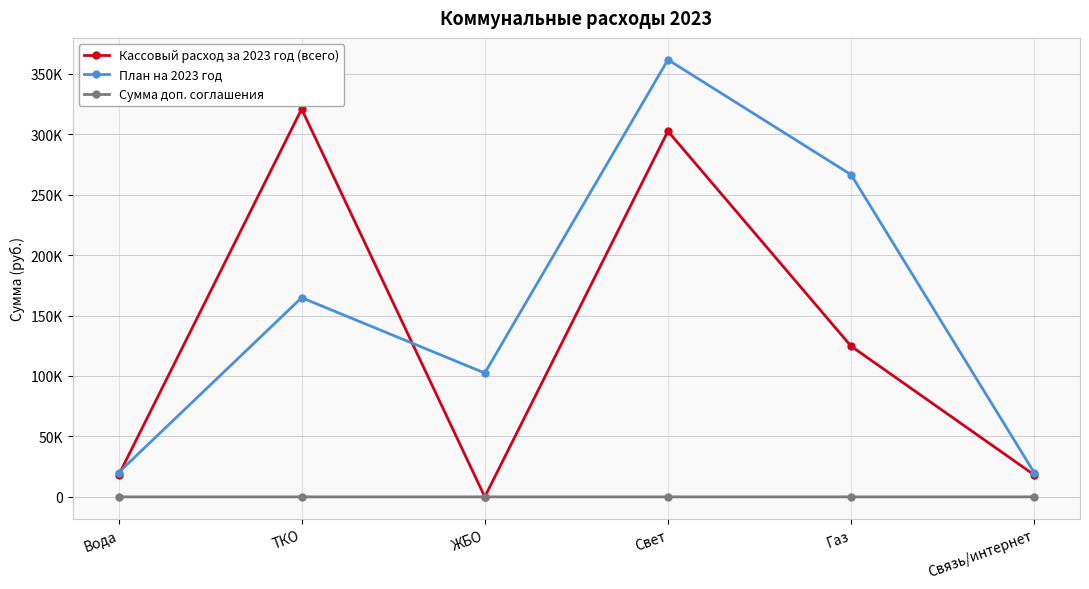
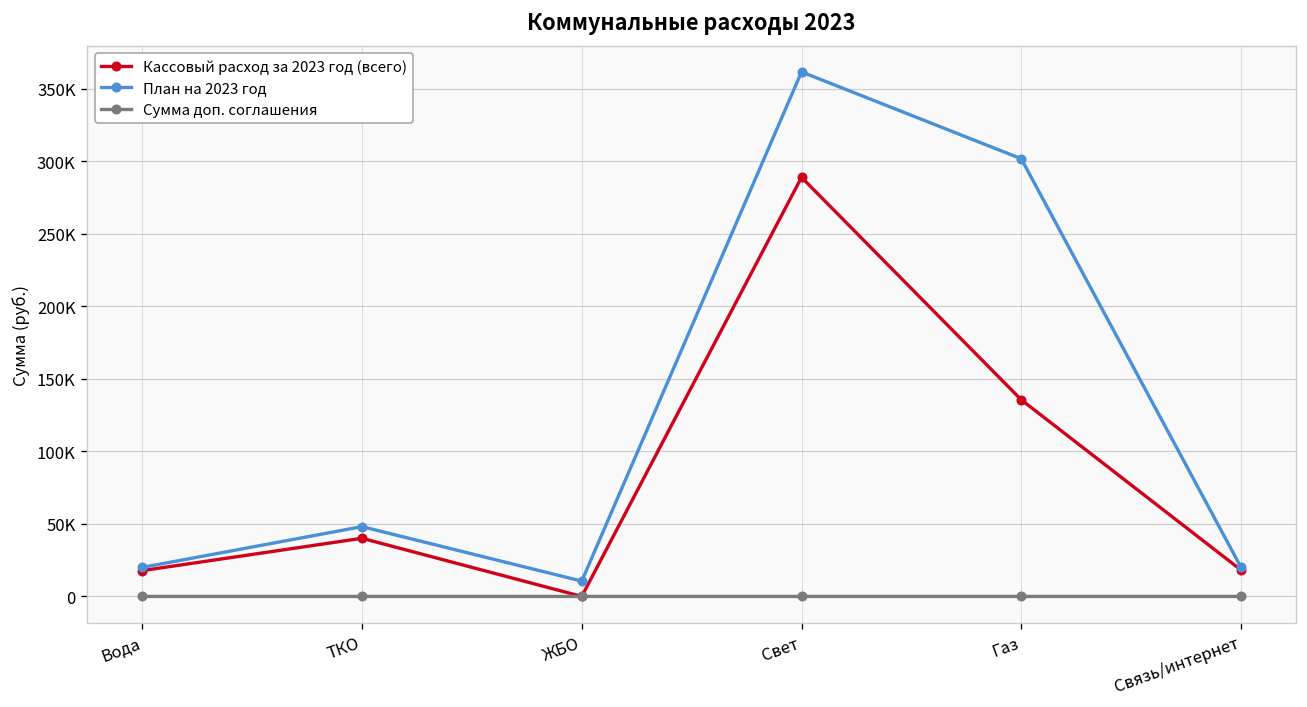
Кассовый расход за 2023 год (всего), ТКО: 321000 -> 40000
План на 2023 год, ТКО: 165000 -> 48000
План на 2023 год, ЖБО: 102000 -> 11000
Кассовый расход за 2023 год (всего), Свет: 303000 -> 289000
Кассовый расход за 2023 год (всего), Газ: 125000 -> 136000
План на 2023 год, Газ: 267000 -> 302000
